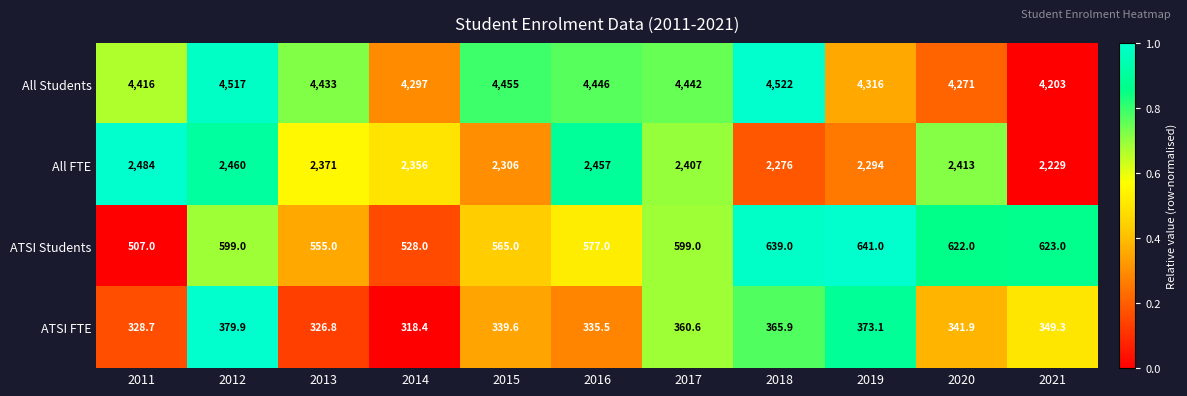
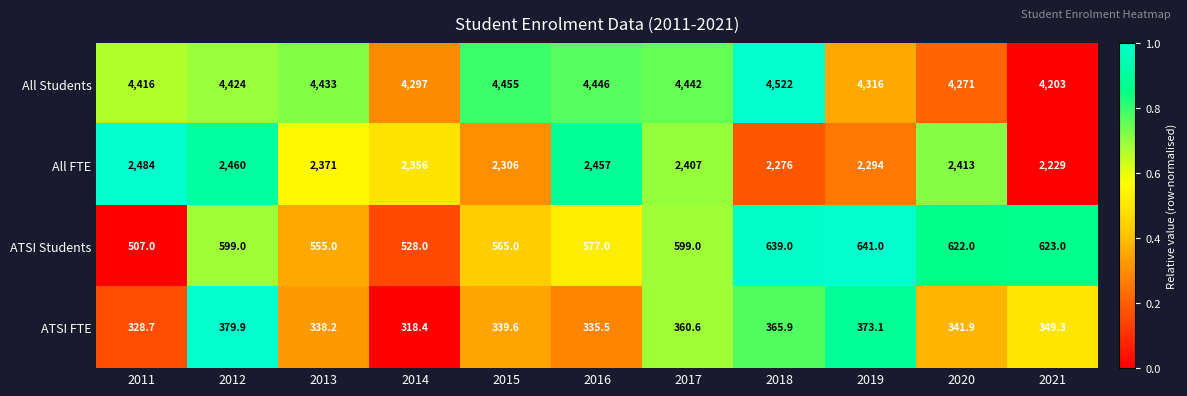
All Students, 2012: 4,517 -> 4,424
ATSI FTE, 2013: 326.8 -> 338.2
